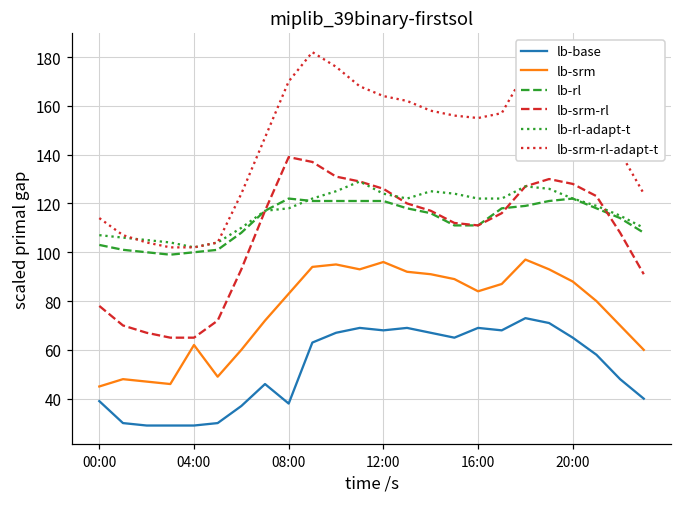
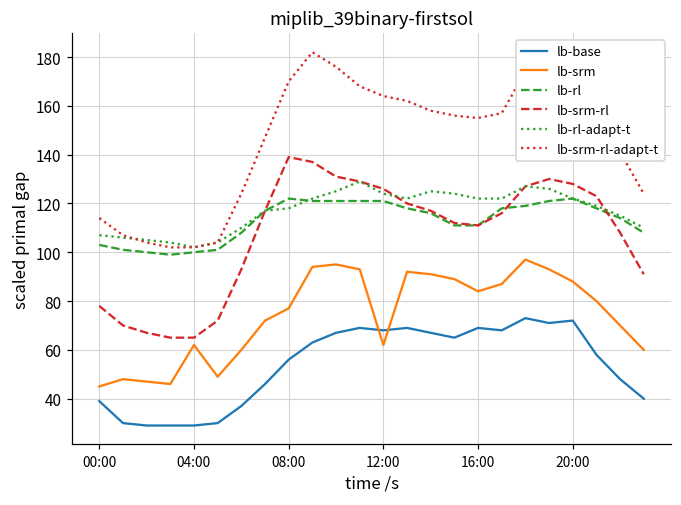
lb-base, 08:00: 38 -> 56
lb-srm, 08:00: 83 -> 77
lb-srm, 12:00: 96 -> 62
lb-base, 20:00: 65 -> 72
